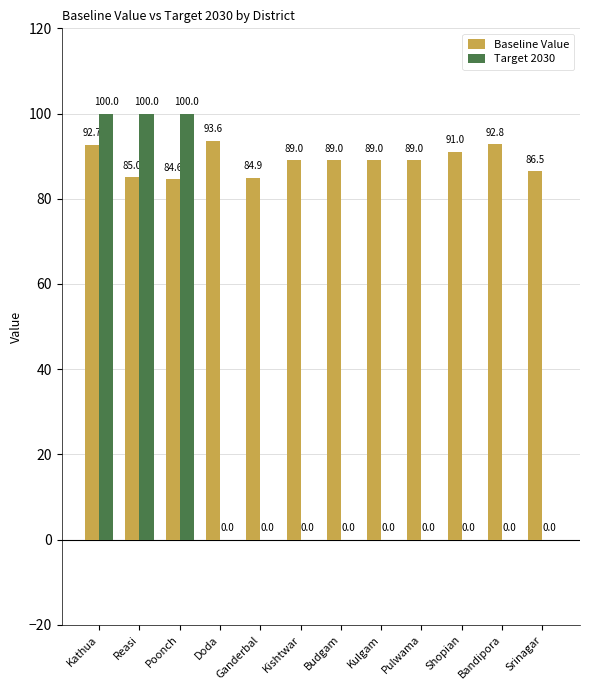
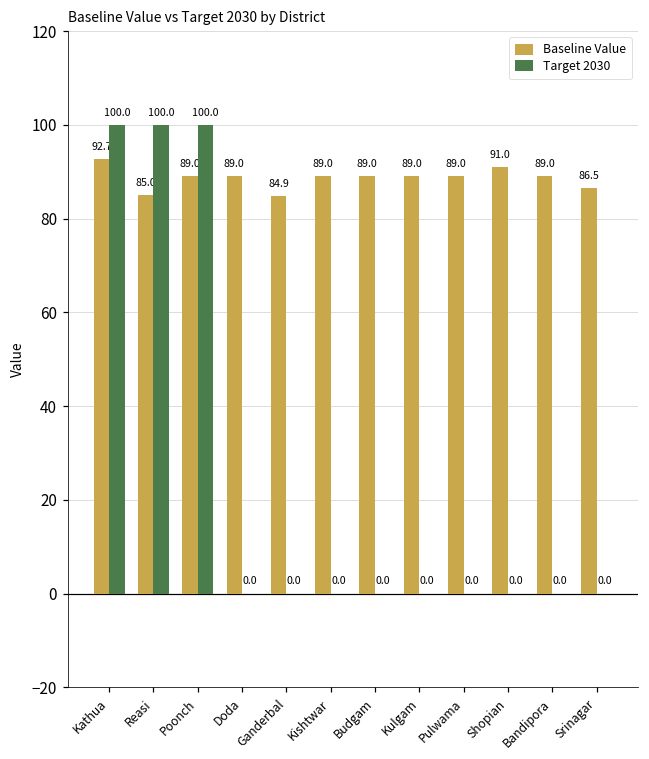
Baseline Value, Poonch: 84.6 -> 89.0
Baseline Value, Doda: 93.6 -> 89.0
Baseline Value, Bandipora: 92.8 -> 89.0
